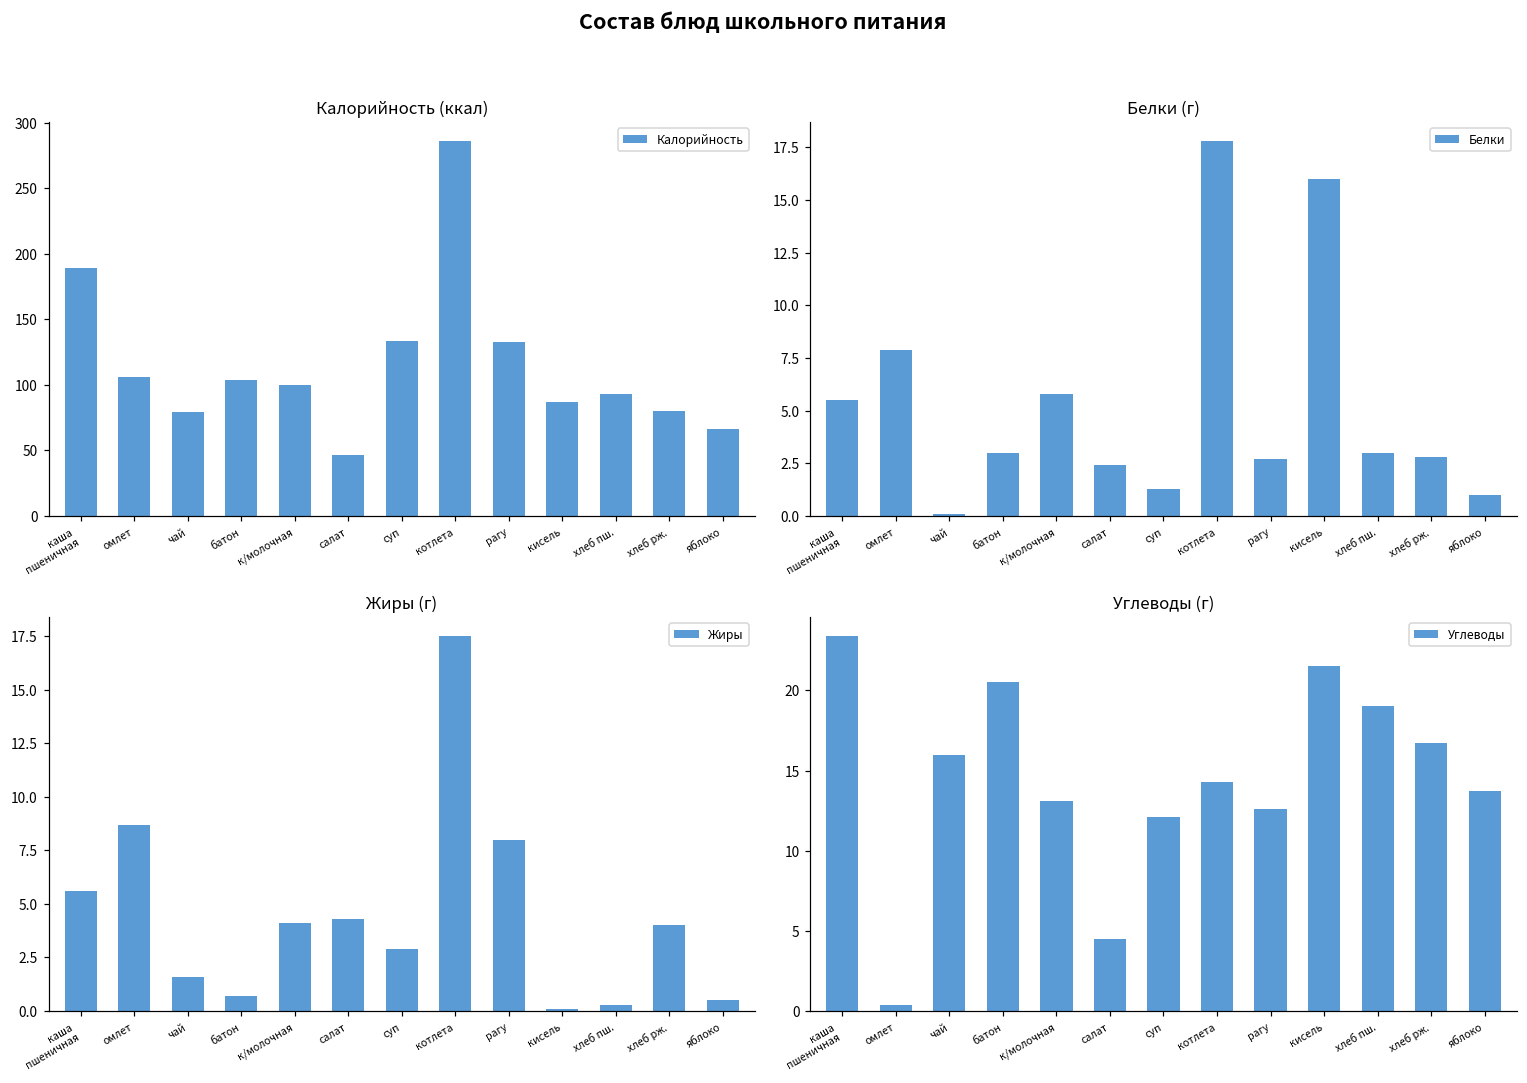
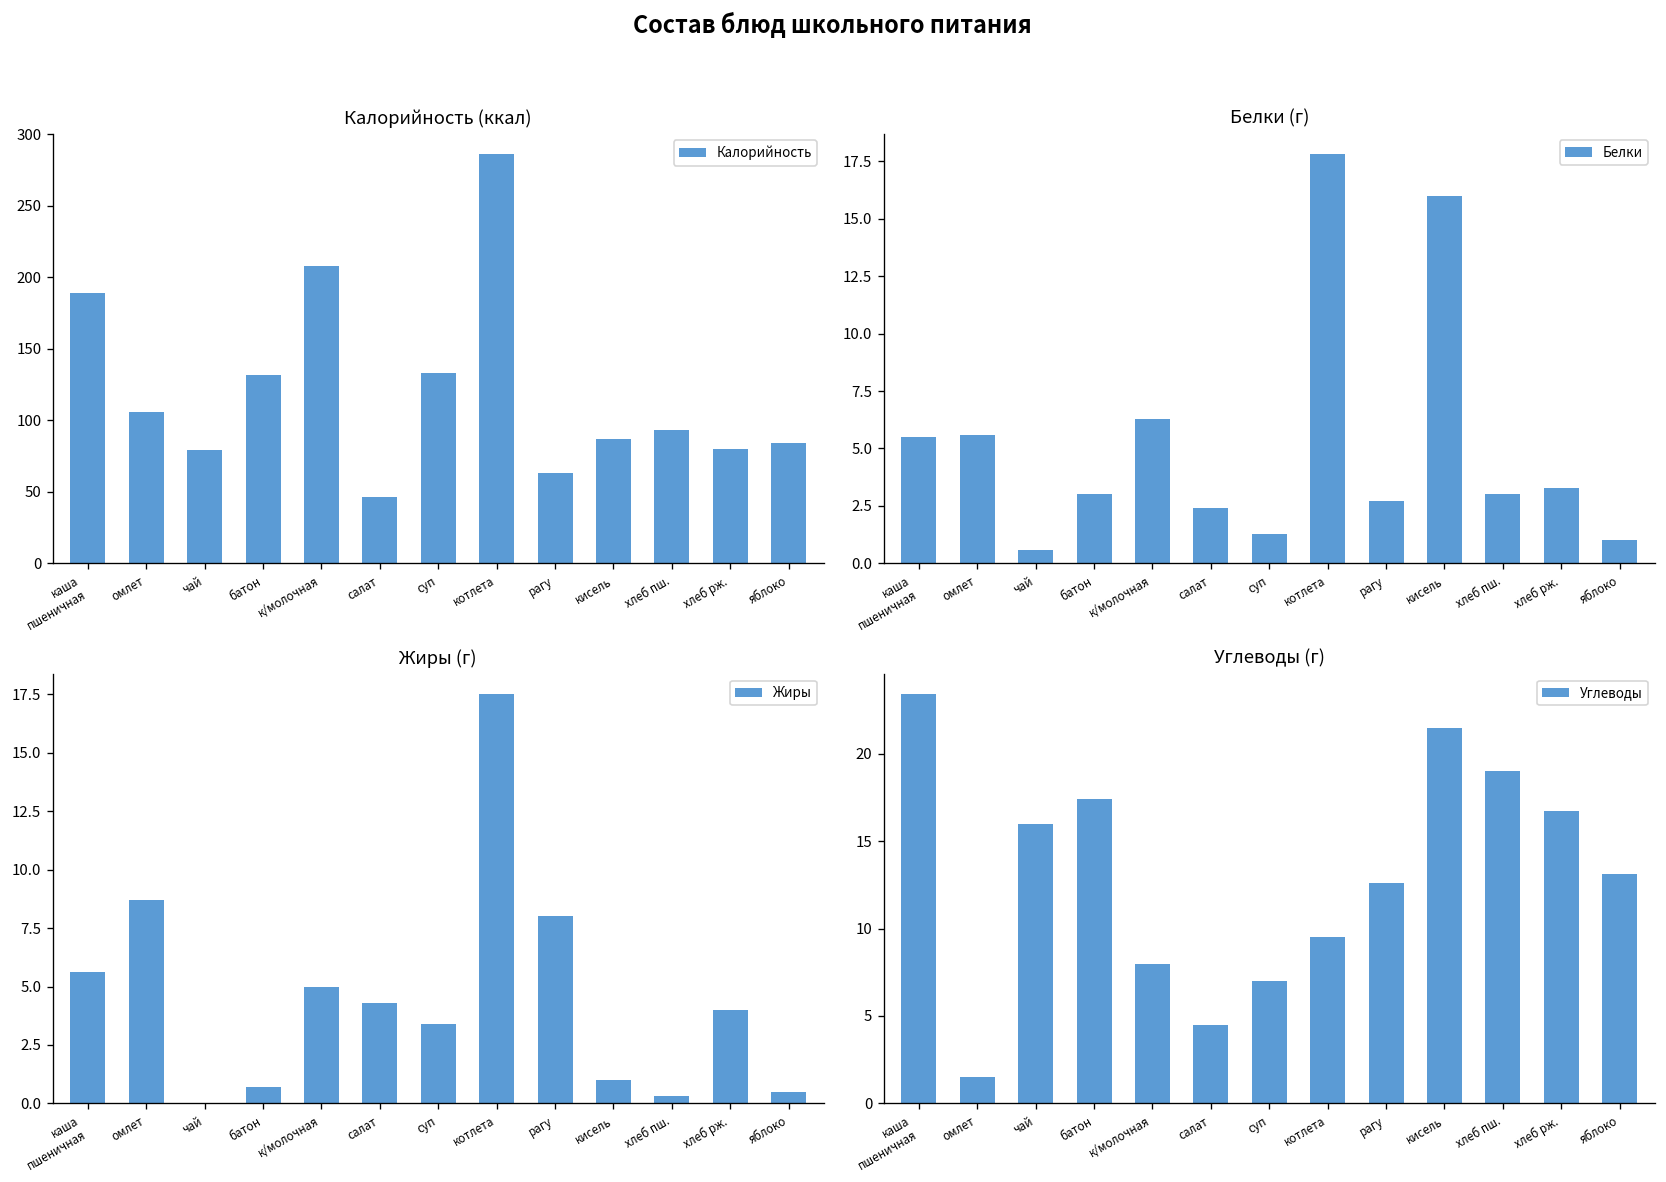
Калорийность (ккал), батон: 104 -> 132
Калорийность (ккал), к/молочная: 100 -> 208
Калорийность (ккал), рагу: 133 -> 63
Калорийность (ккал), яблоко: 66 -> 84
Белки (г), омлет: 7.9 -> 5.6
Белки (г), чай: 0.1 -> 0.6
Белки (г), к/молочная: 5.8 -> 6.3
Белки (г), хлеб рж.: 2.8 -> 3.3
Жиры (г), чай: 1.6 -> 0.0
Жиры (г), к/молочная: 4.1 -> 5.0
Жиры (г), суп: 2.9 -> 3.4
Жиры (г), кисель: 0.1 -> 1.0
Углеводы (г), омлет: 0.4 -> 1.5
Углеводы (г), батон: 20.5 -> 17.4
Углеводы (г), к/молочная: 13.1 -> 8.0
Углеводы (г), суп: 12.1 -> 7.0
Углеводы (г), котлета: 14.3 -> 9.5
Углеводы (г), яблоко: 13.7 -> 13.1
